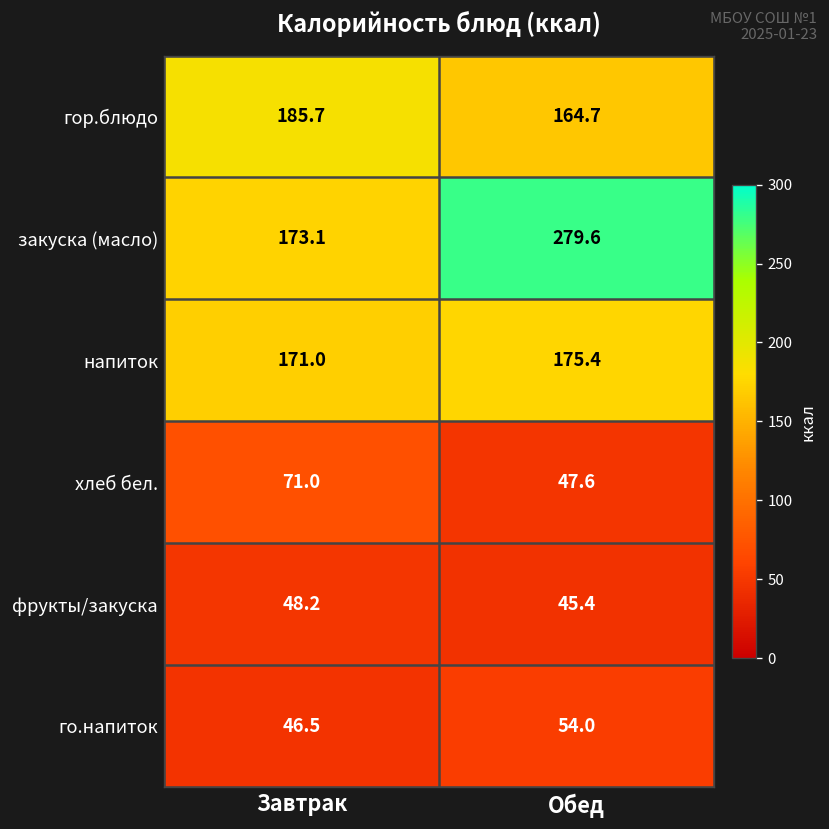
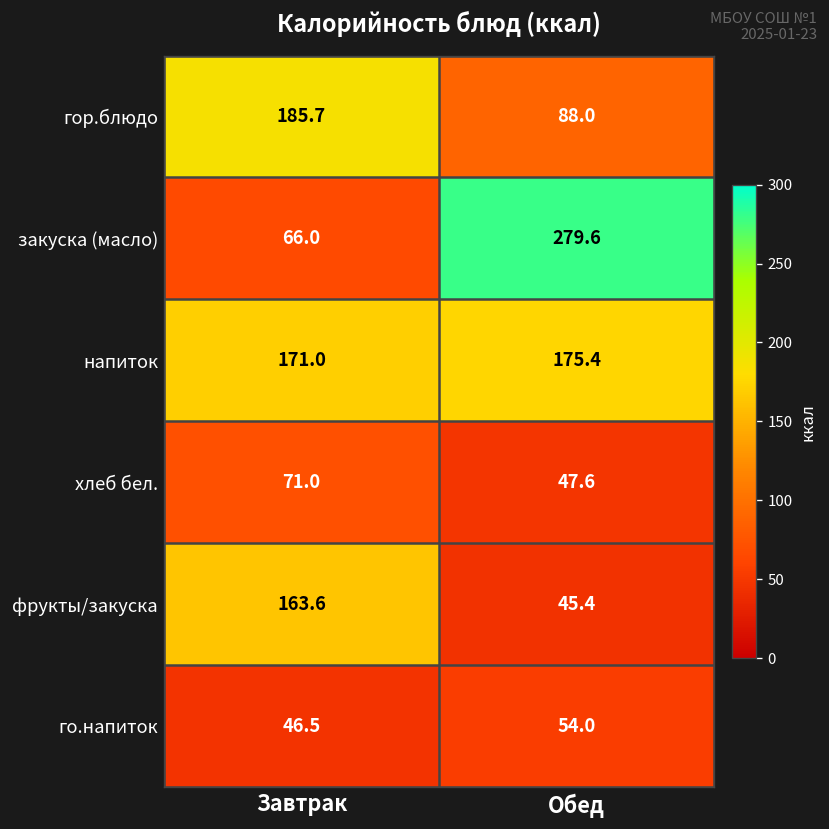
гор.блюдо, Обед: 164.7 -> 88.0
закуска (масло), Завтрак: 173.1 -> 66.0
фрукты/закуска, Завтрак: 48.2 -> 163.6
